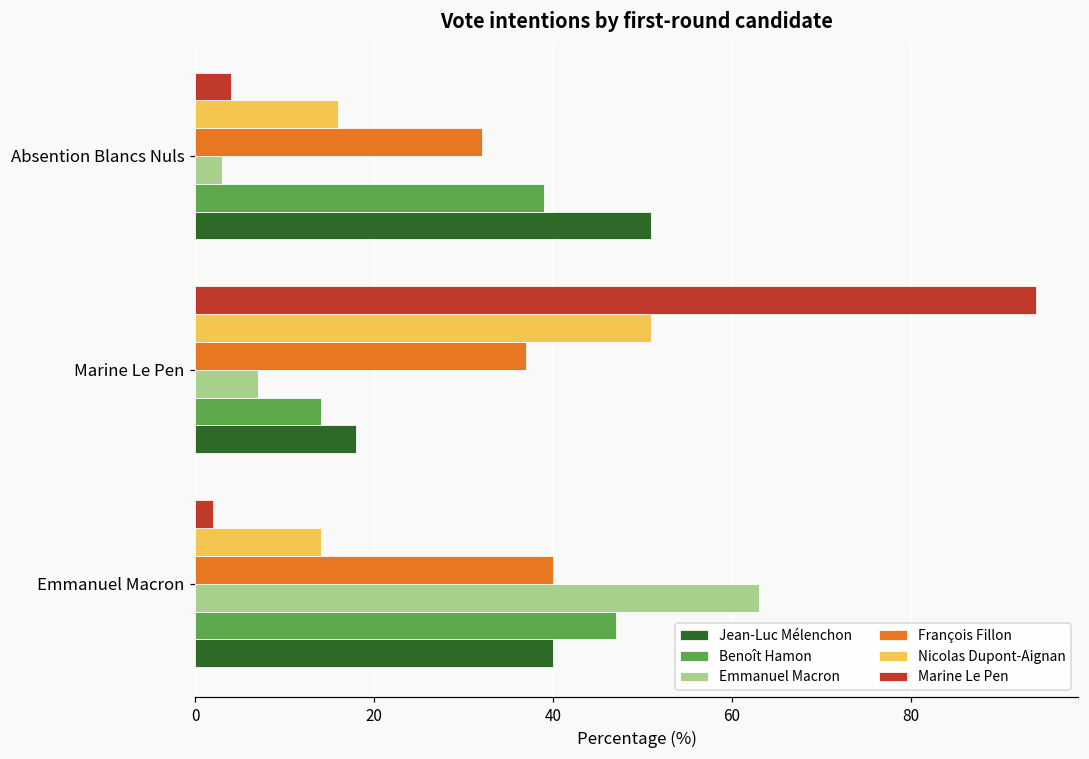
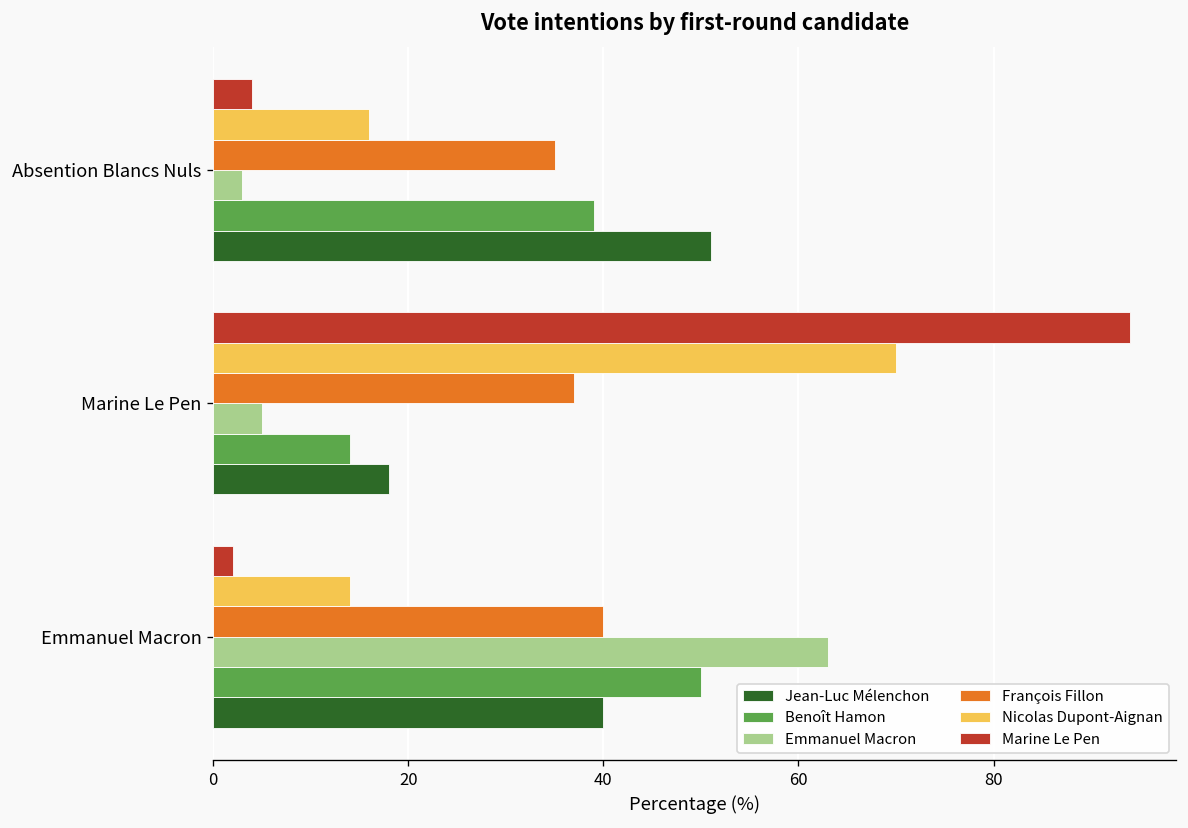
François Fillon, Absention Blancs Nuls: 32 -> 35
Nicolas Dupont-Aignan, Marine Le Pen: 51 -> 70
Emmanuel Macron, Marine Le Pen: 7 -> 5
Benoît Hamon, Emmanuel Macron: 47 -> 50
